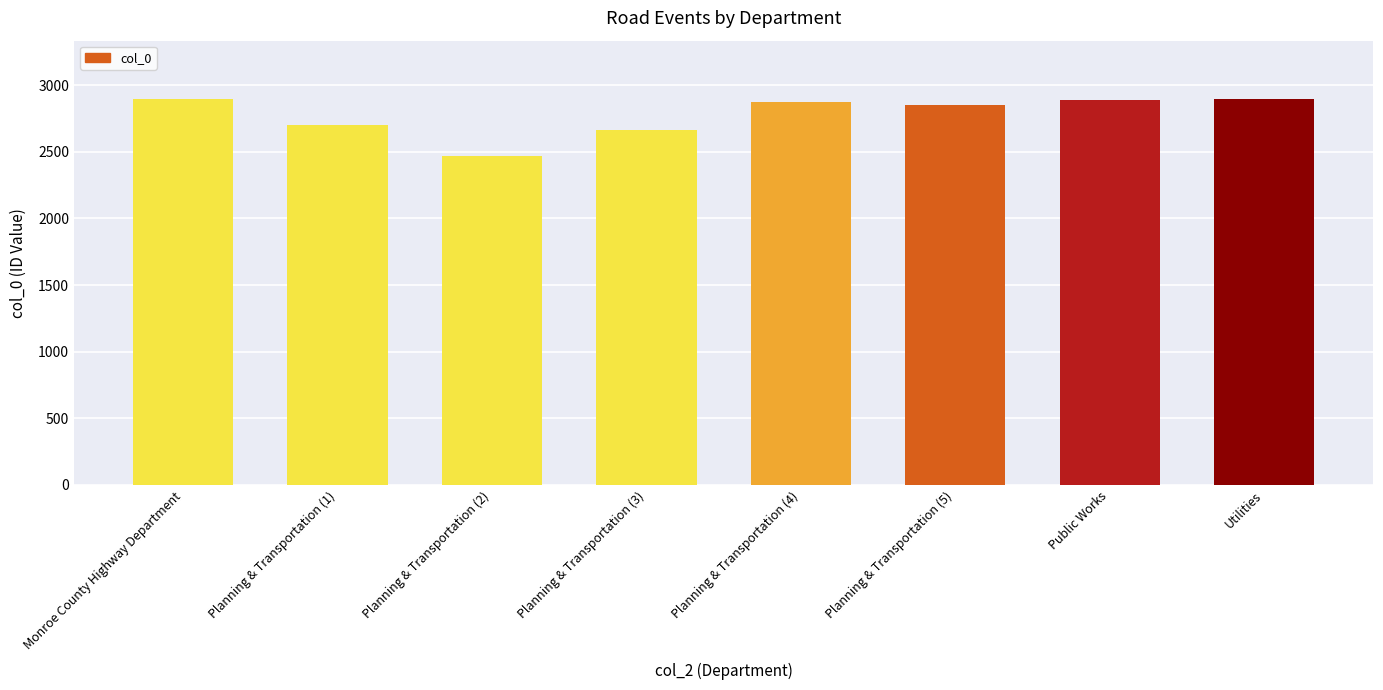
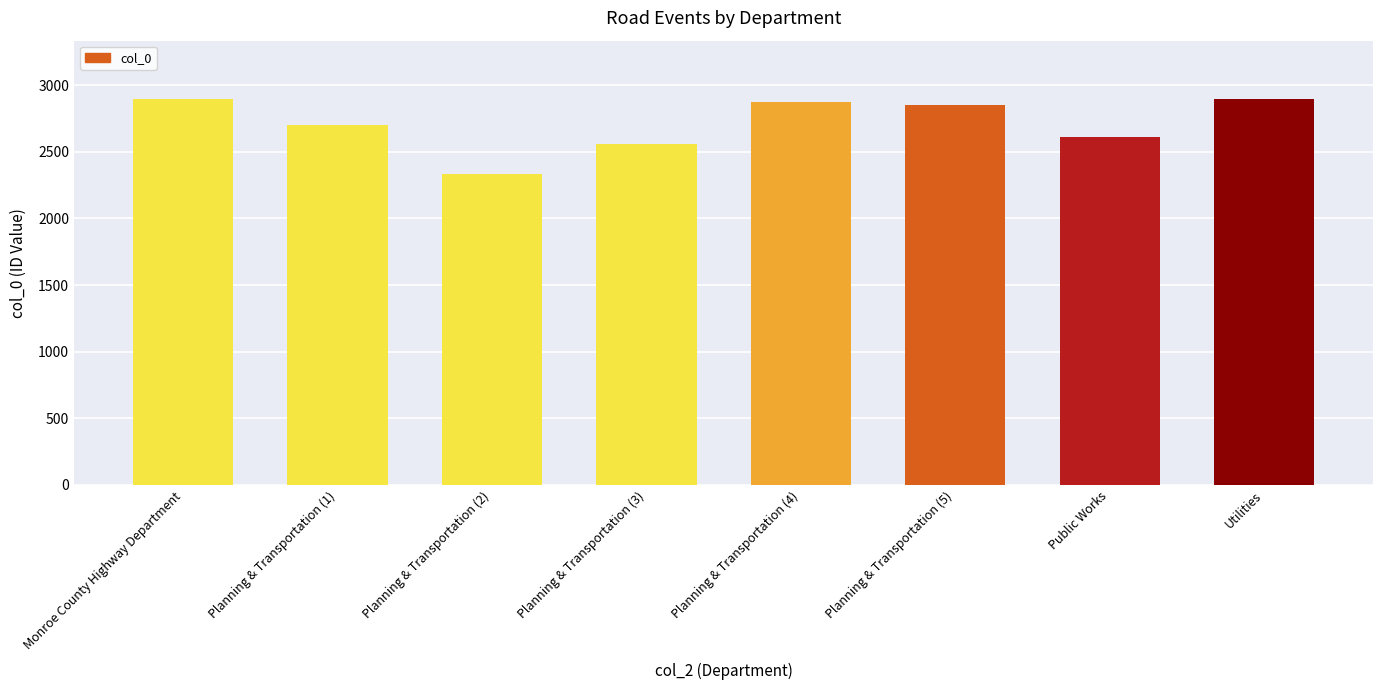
Planning & Transportation (2): 2470 -> 2330
Planning & Transportation (3): 2670 -> 2560
Public Works: 2890 -> 2610
